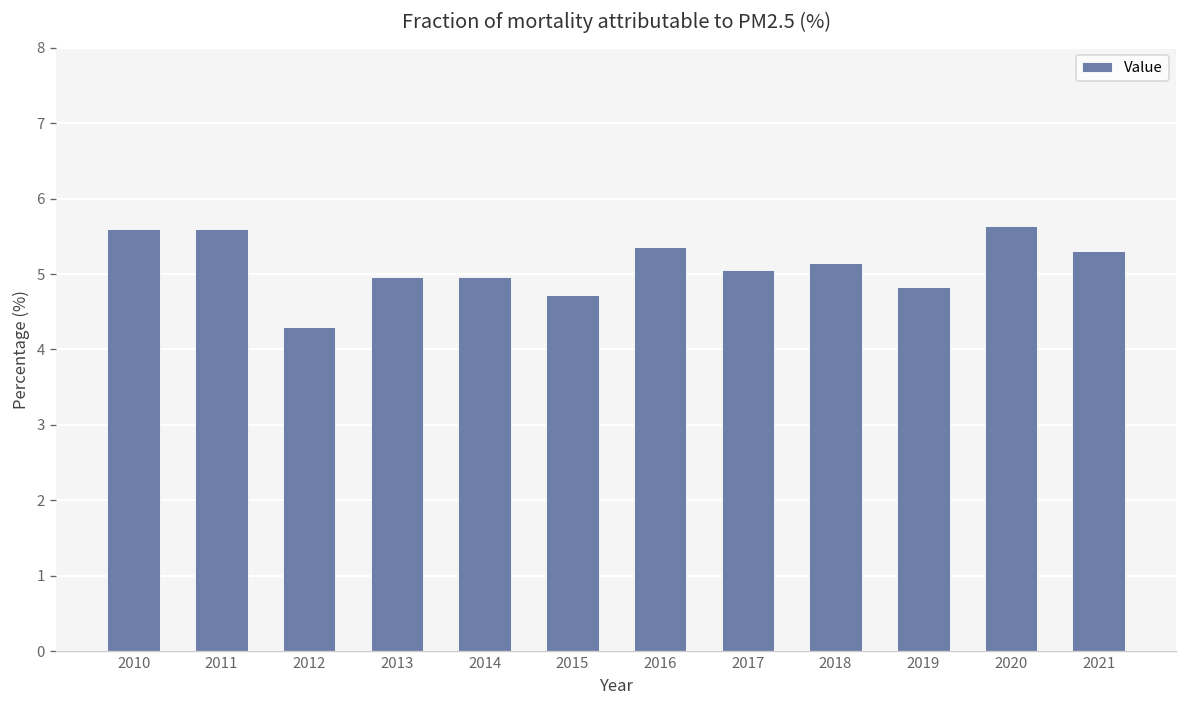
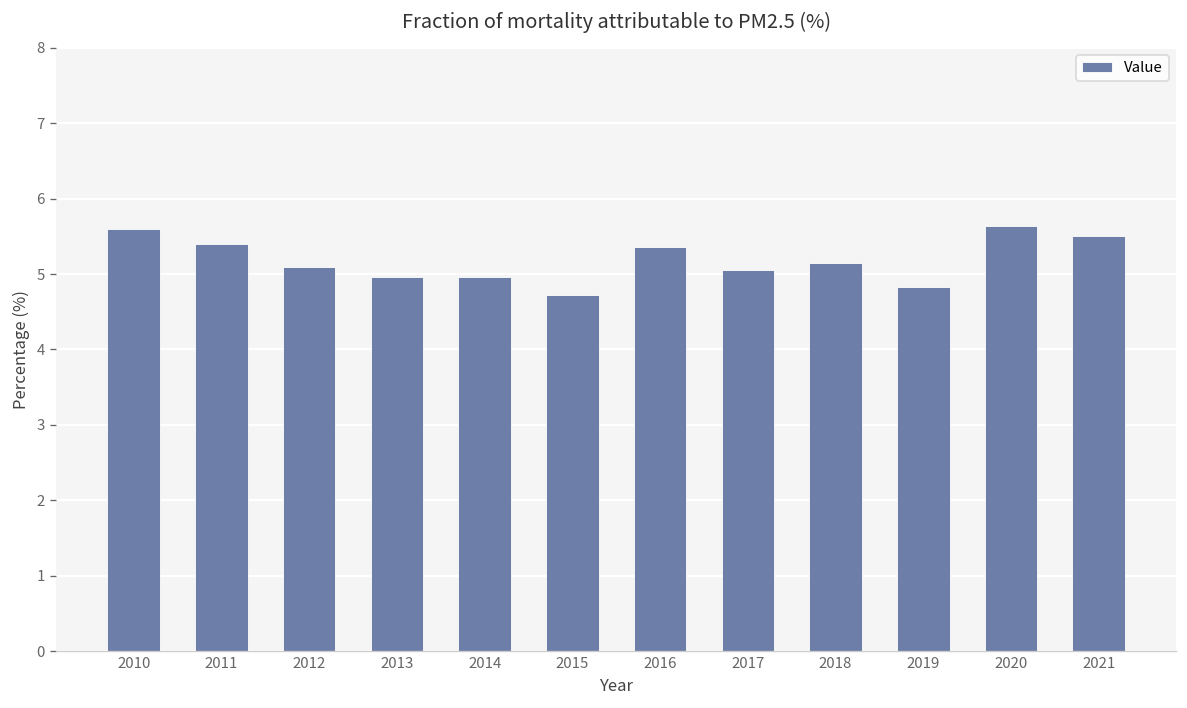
2011: 5.6 -> 5.4
2012: 4.3 -> 5.1
2021: 5.3 -> 5.5
